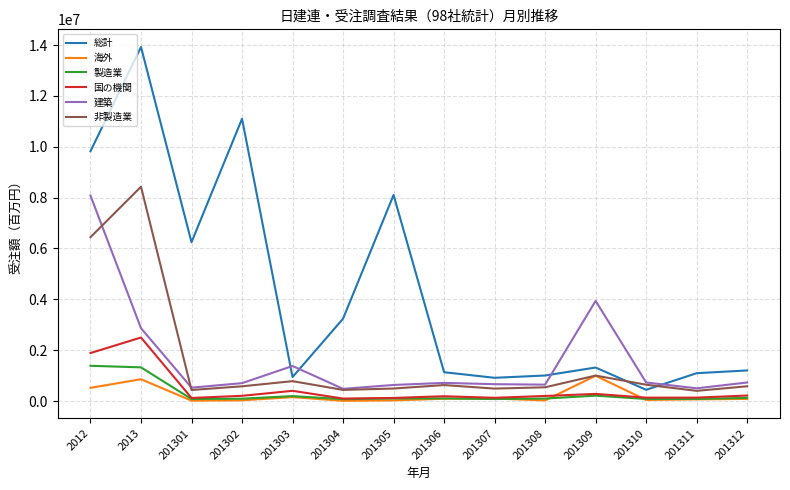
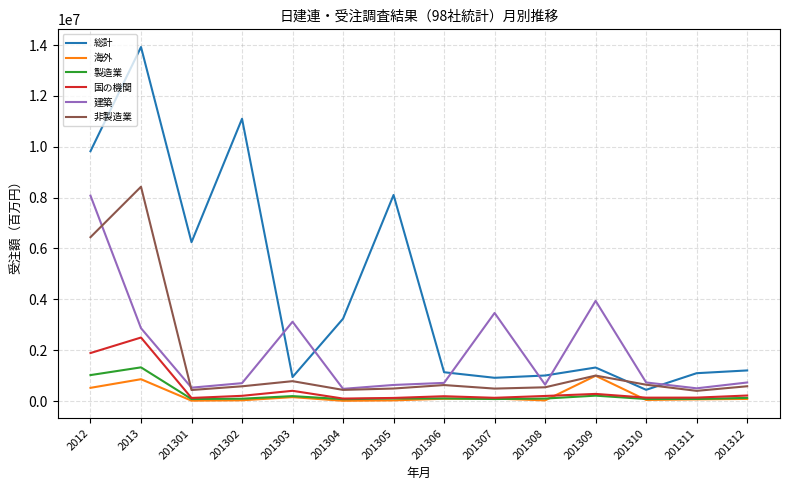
製造業, 2012: 1400000 -> 1000000
建築, 201303: 1400000 -> 3100000
建築, 201307: 700000 -> 3500000
